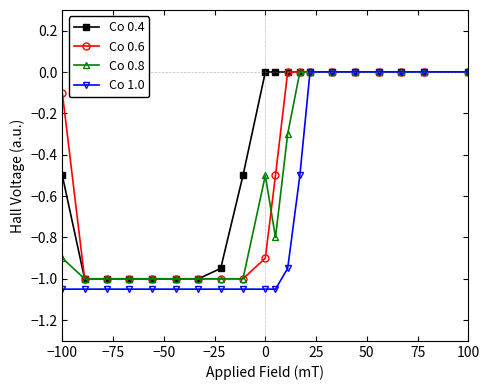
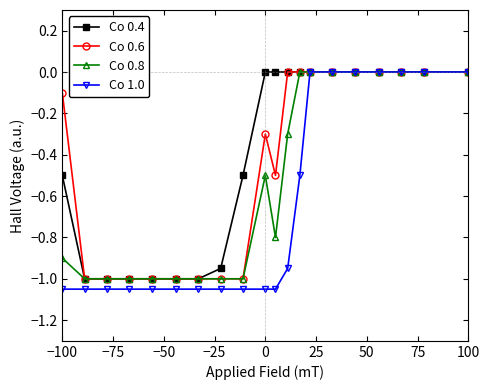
Co 0.6, 0: -0.9 -> -0.3
